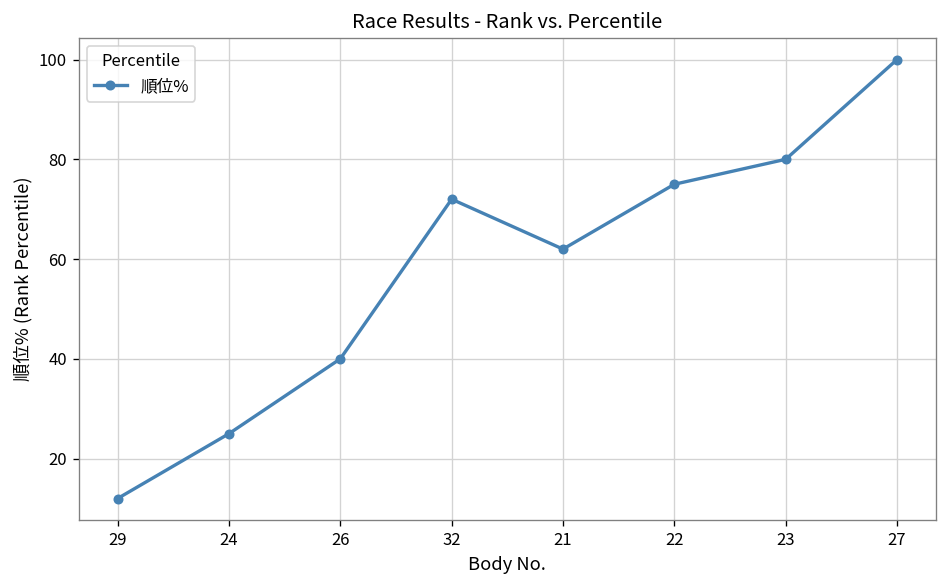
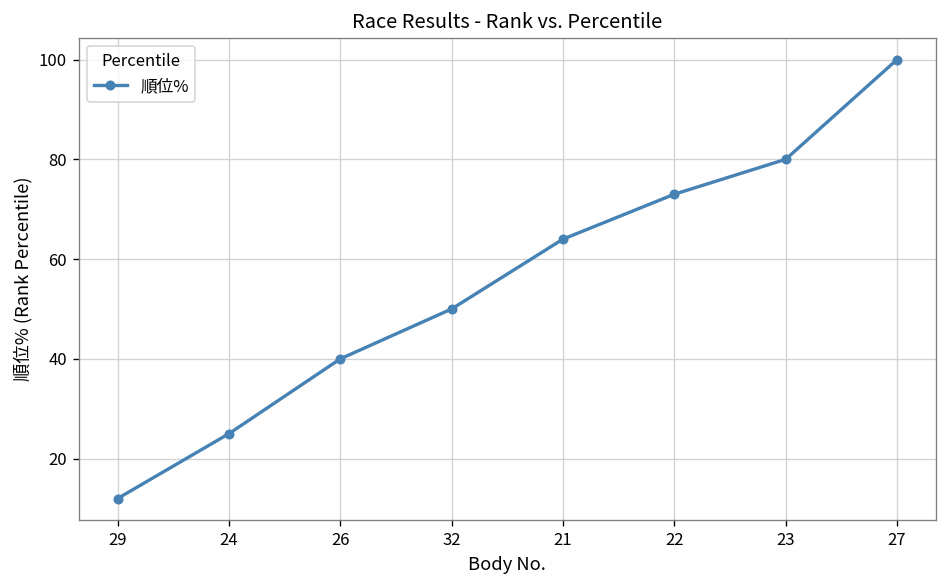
32: 72 -> 50
21: 62 -> 64
22: 75 -> 73
